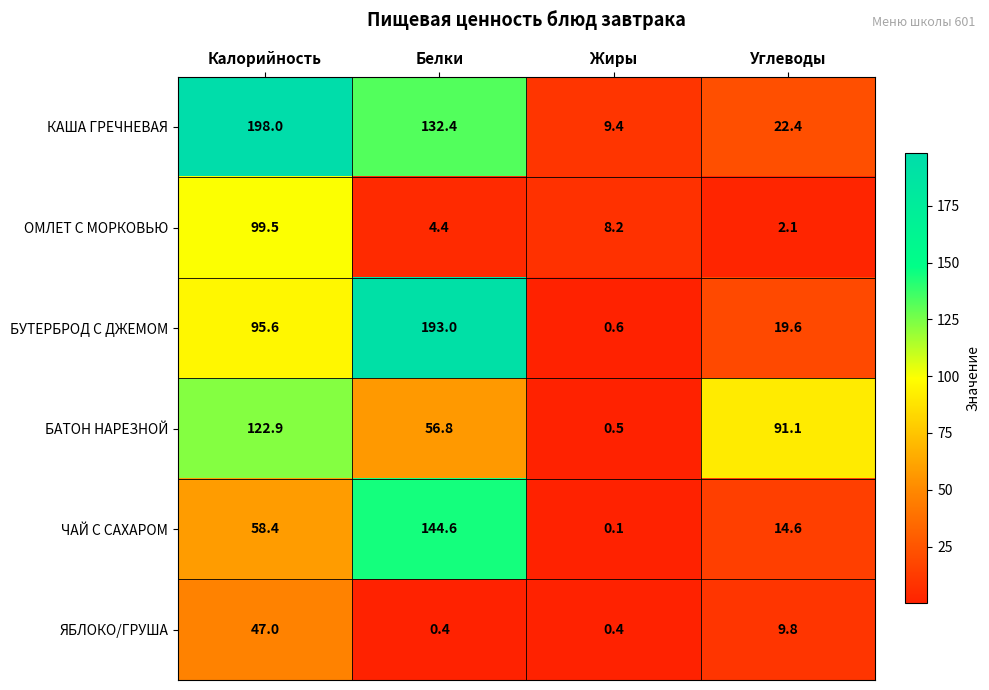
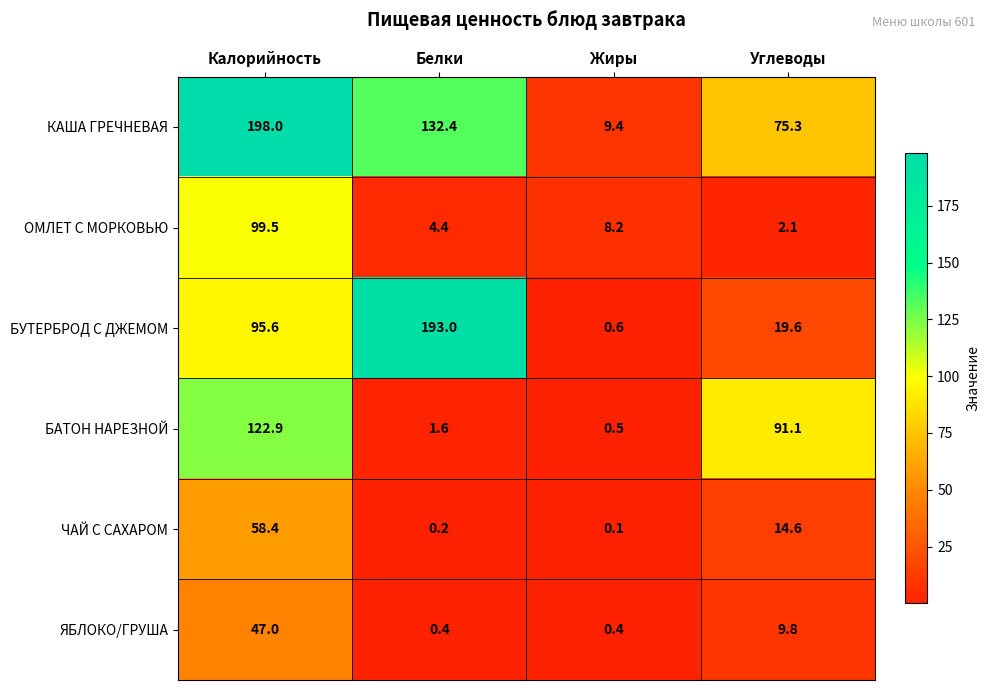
КАША ГРЕЧНЕВАЯ, Углеводы: 22.4 -> 75.3
БАТОН НАРЕЗНОЙ, Белки: 56.8 -> 1.6
ЧАЙ С САХАРОМ, Белки: 144.6 -> 0.2
